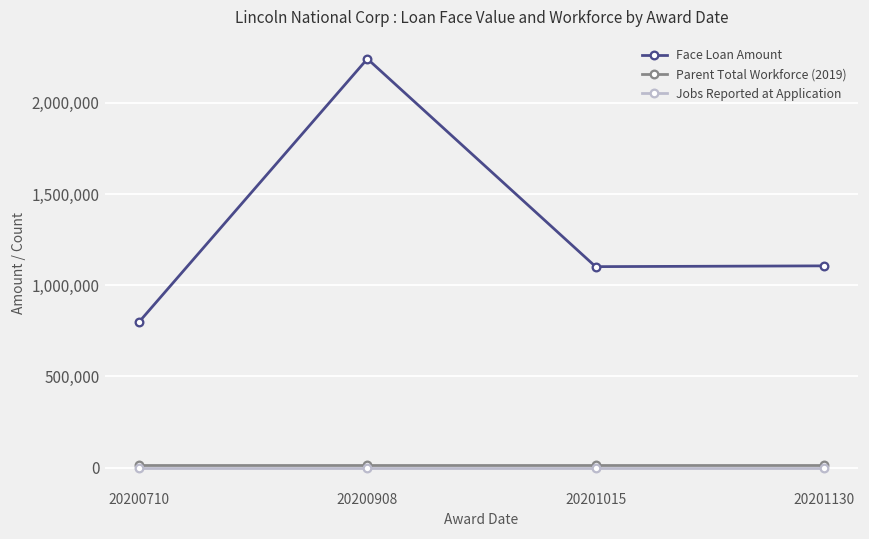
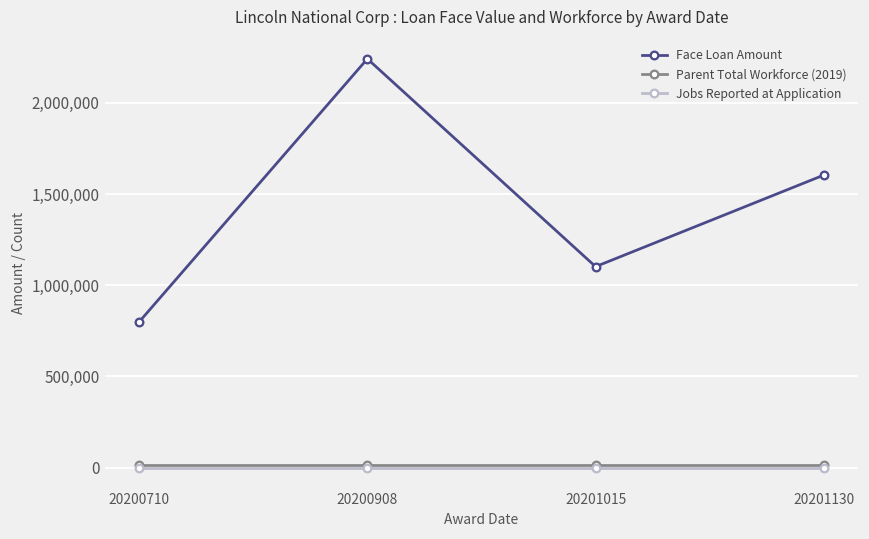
Face Loan Amount, 20201130: 1,110,000 -> 1,600,000
